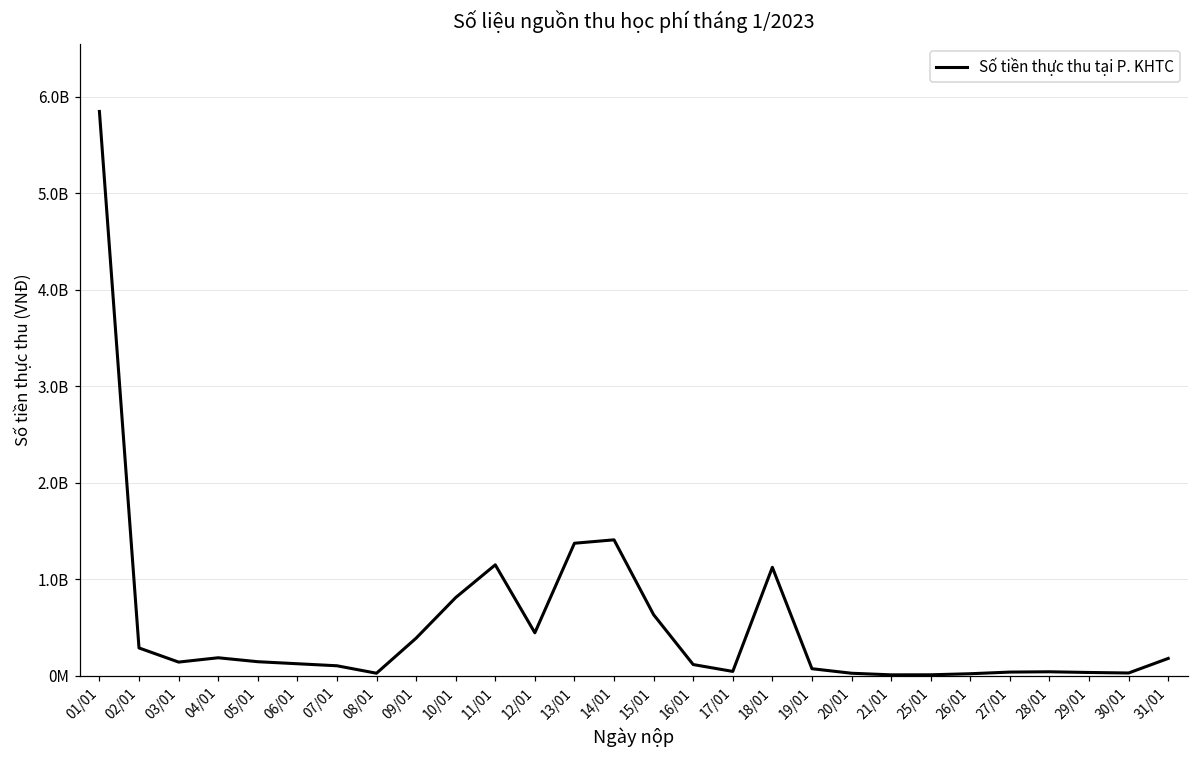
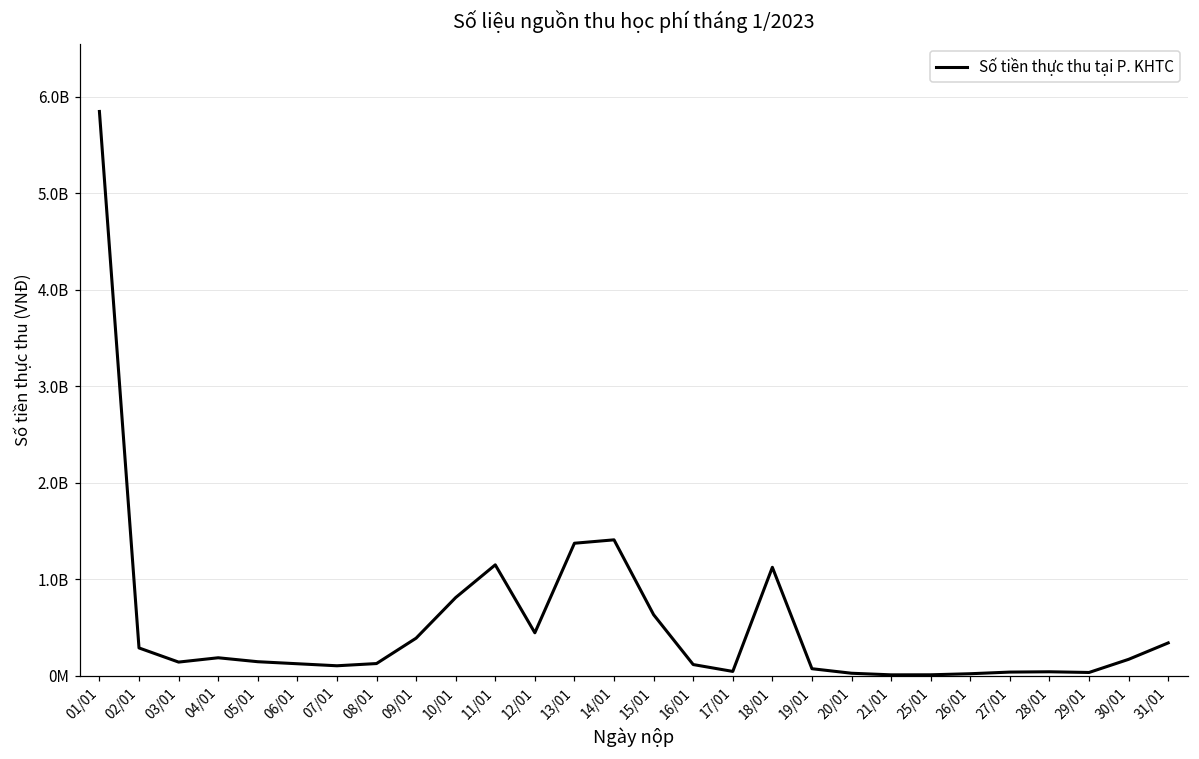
08/01: 0 -> 100000000
30/01: 0 -> 200000000
31/01: 200000000 -> 300000000
